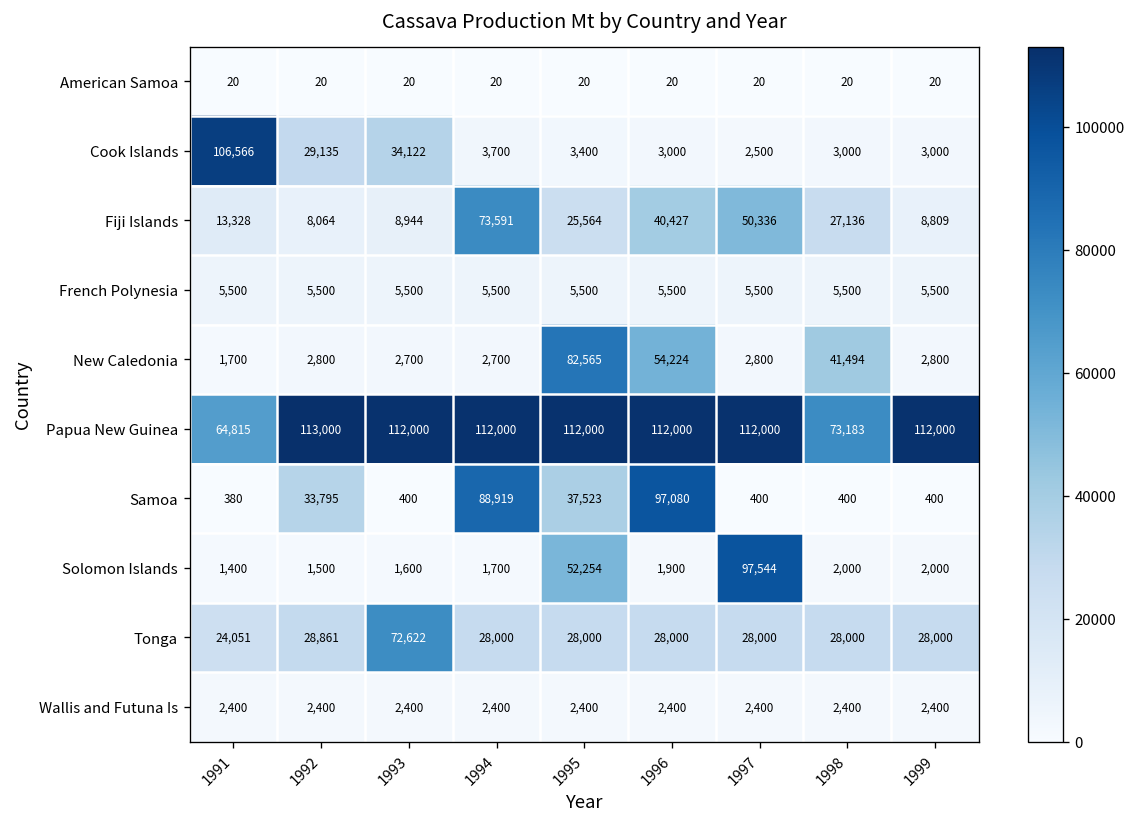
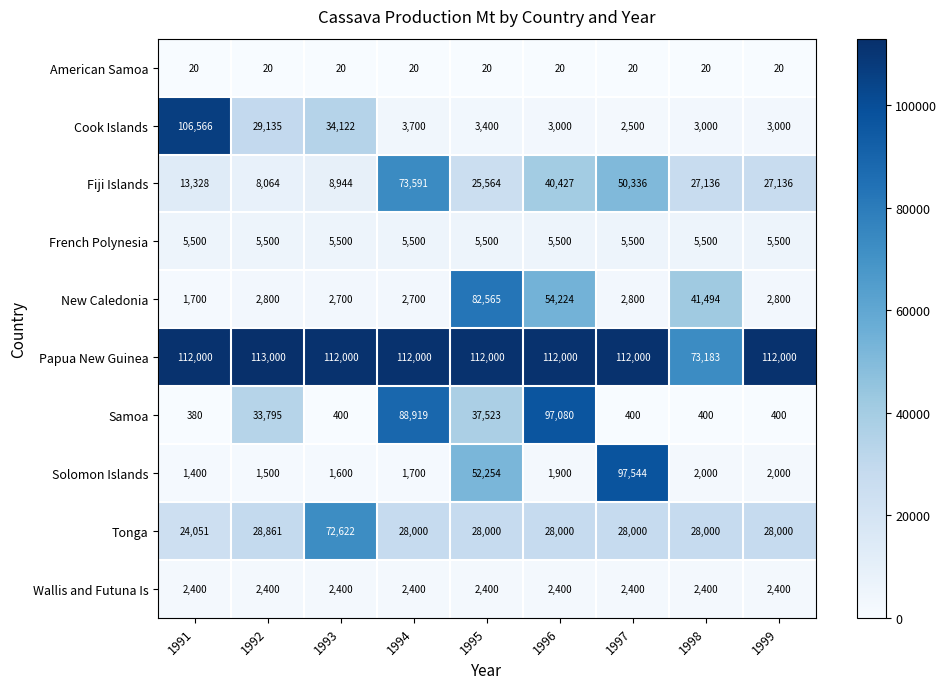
Fiji Islands, 1999: 8,809 -> 27,136
Papua New Guinea, 1991: 64,815 -> 112,000
